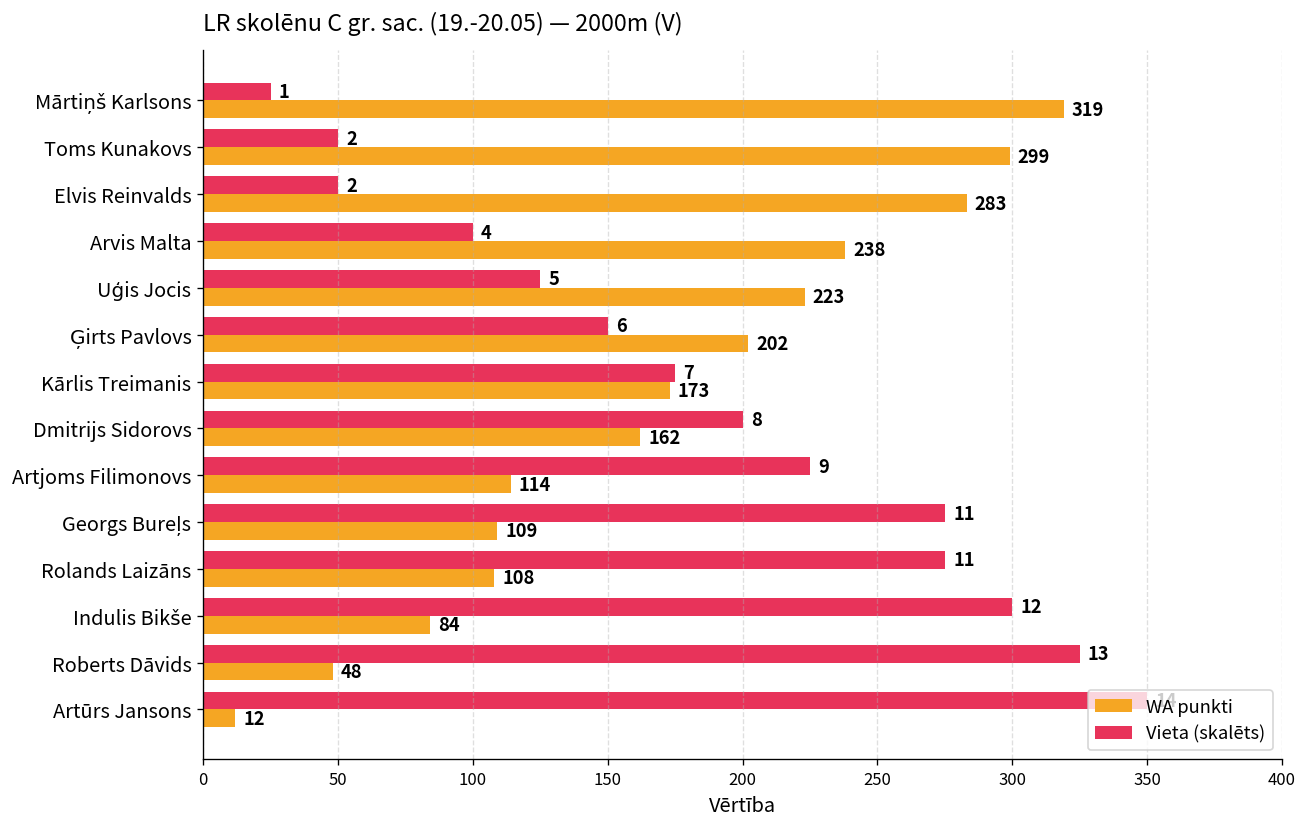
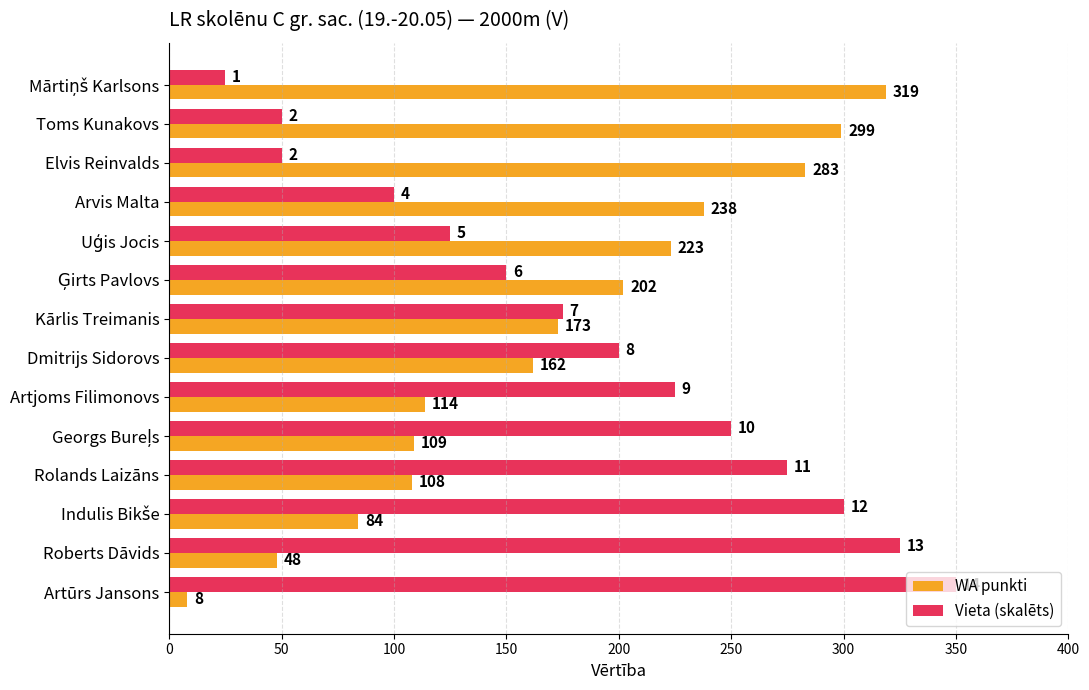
Vieta (skalēts), Georgs Bureļs: 11 -> 10
WA punkti, Artūrs Jansons: 12 -> 8
